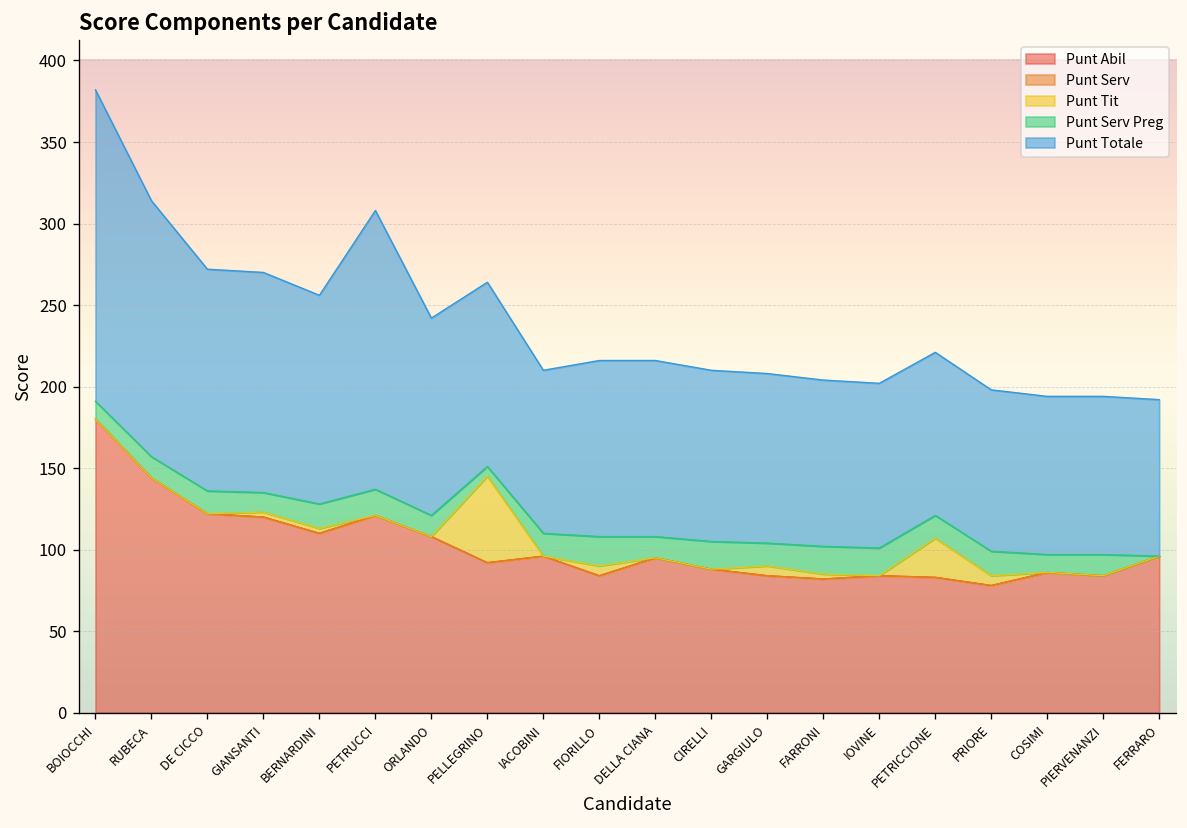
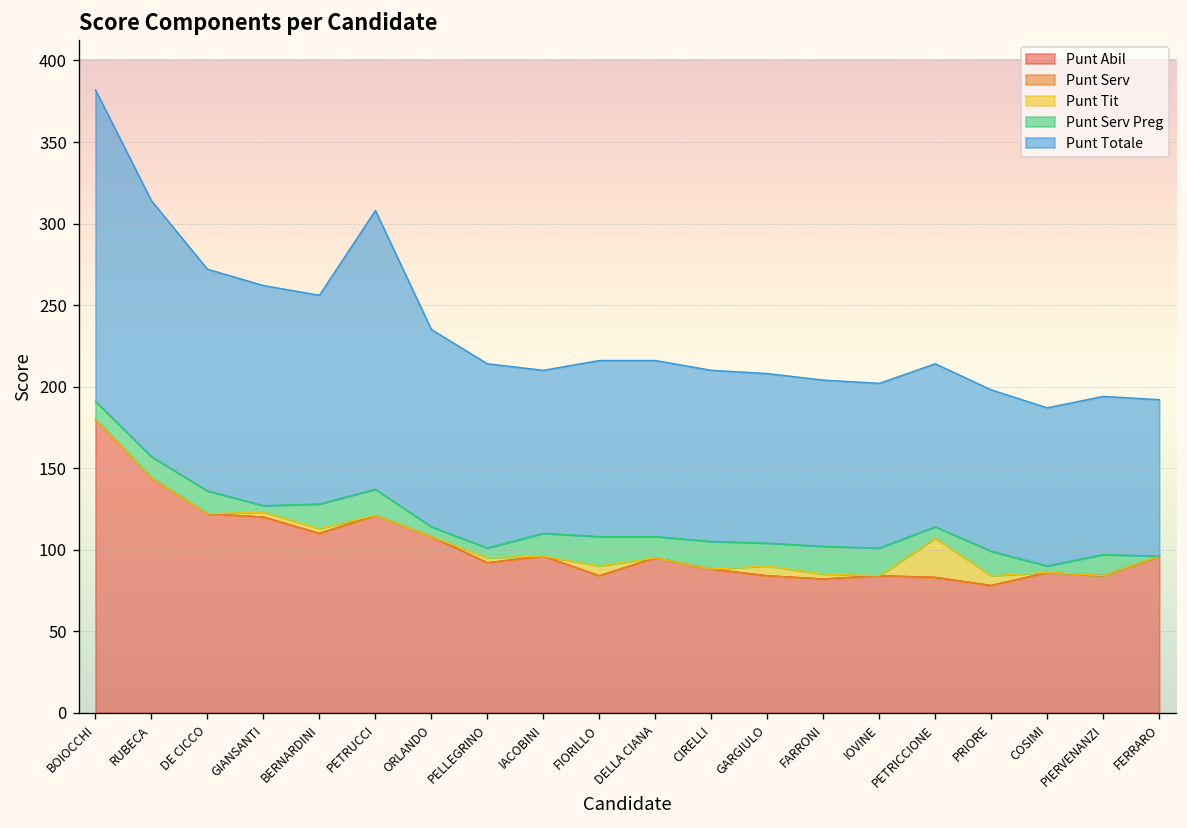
Punt Serv Preg, GIANSANTI: 12 -> 4
Punt Serv Preg, ORLANDO: 13 -> 6
Punt Tit, PELLEGRINO: 53 -> 3
Punt Serv Preg, PETRICCIONE: 14 -> 7
Punt Serv Preg, COSIMI: 11 -> 4
